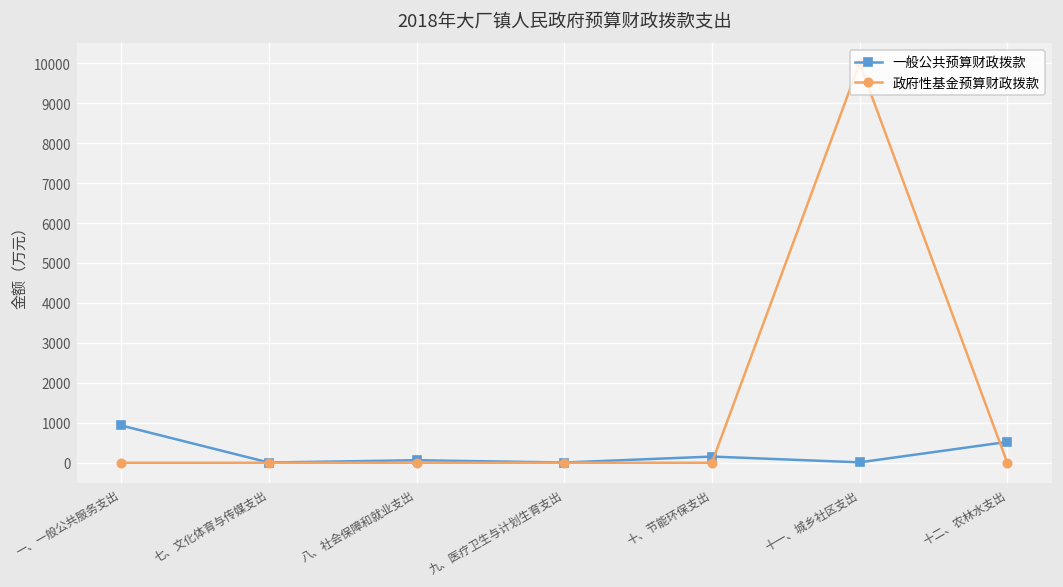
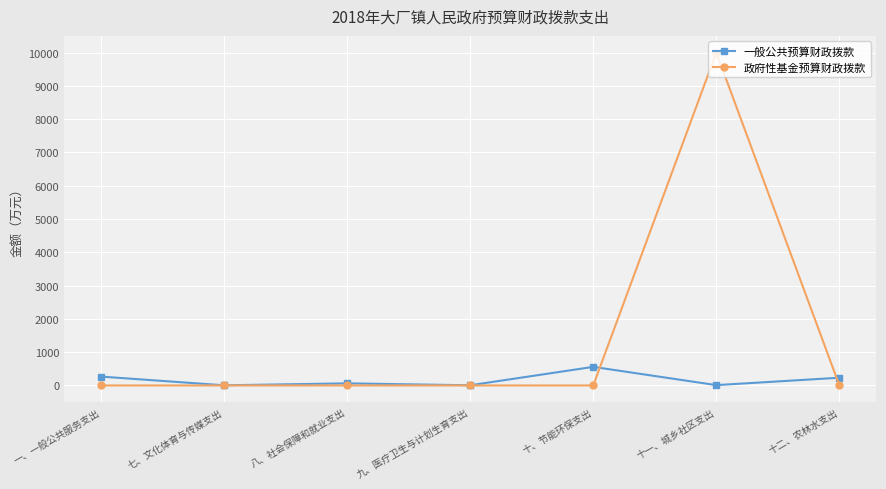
一般公共预算财政拨款, 一、一般公共服务支出: 900 -> 300
一般公共预算财政拨款, 十、节能环保支出: 200 -> 600
一般公共预算财政拨款, 十二、农林水支出: 500 -> 200
